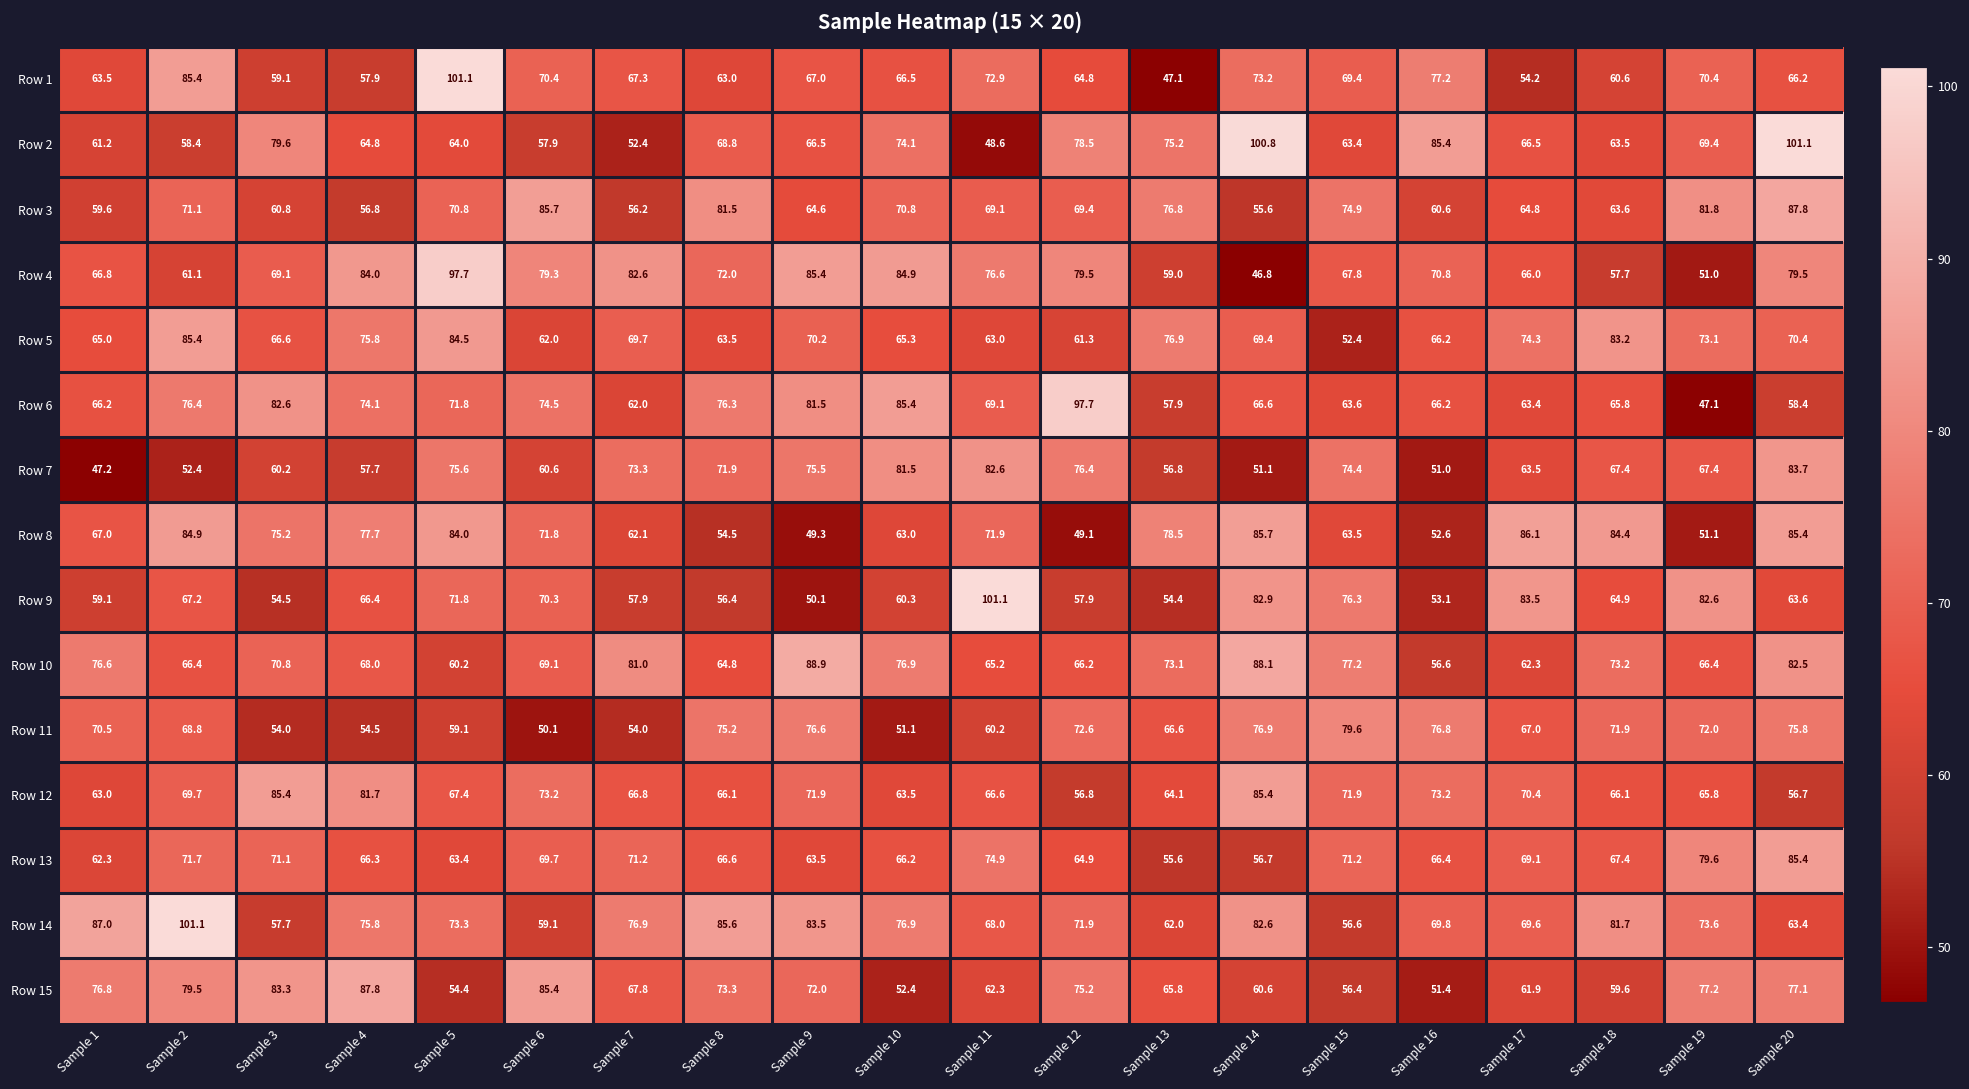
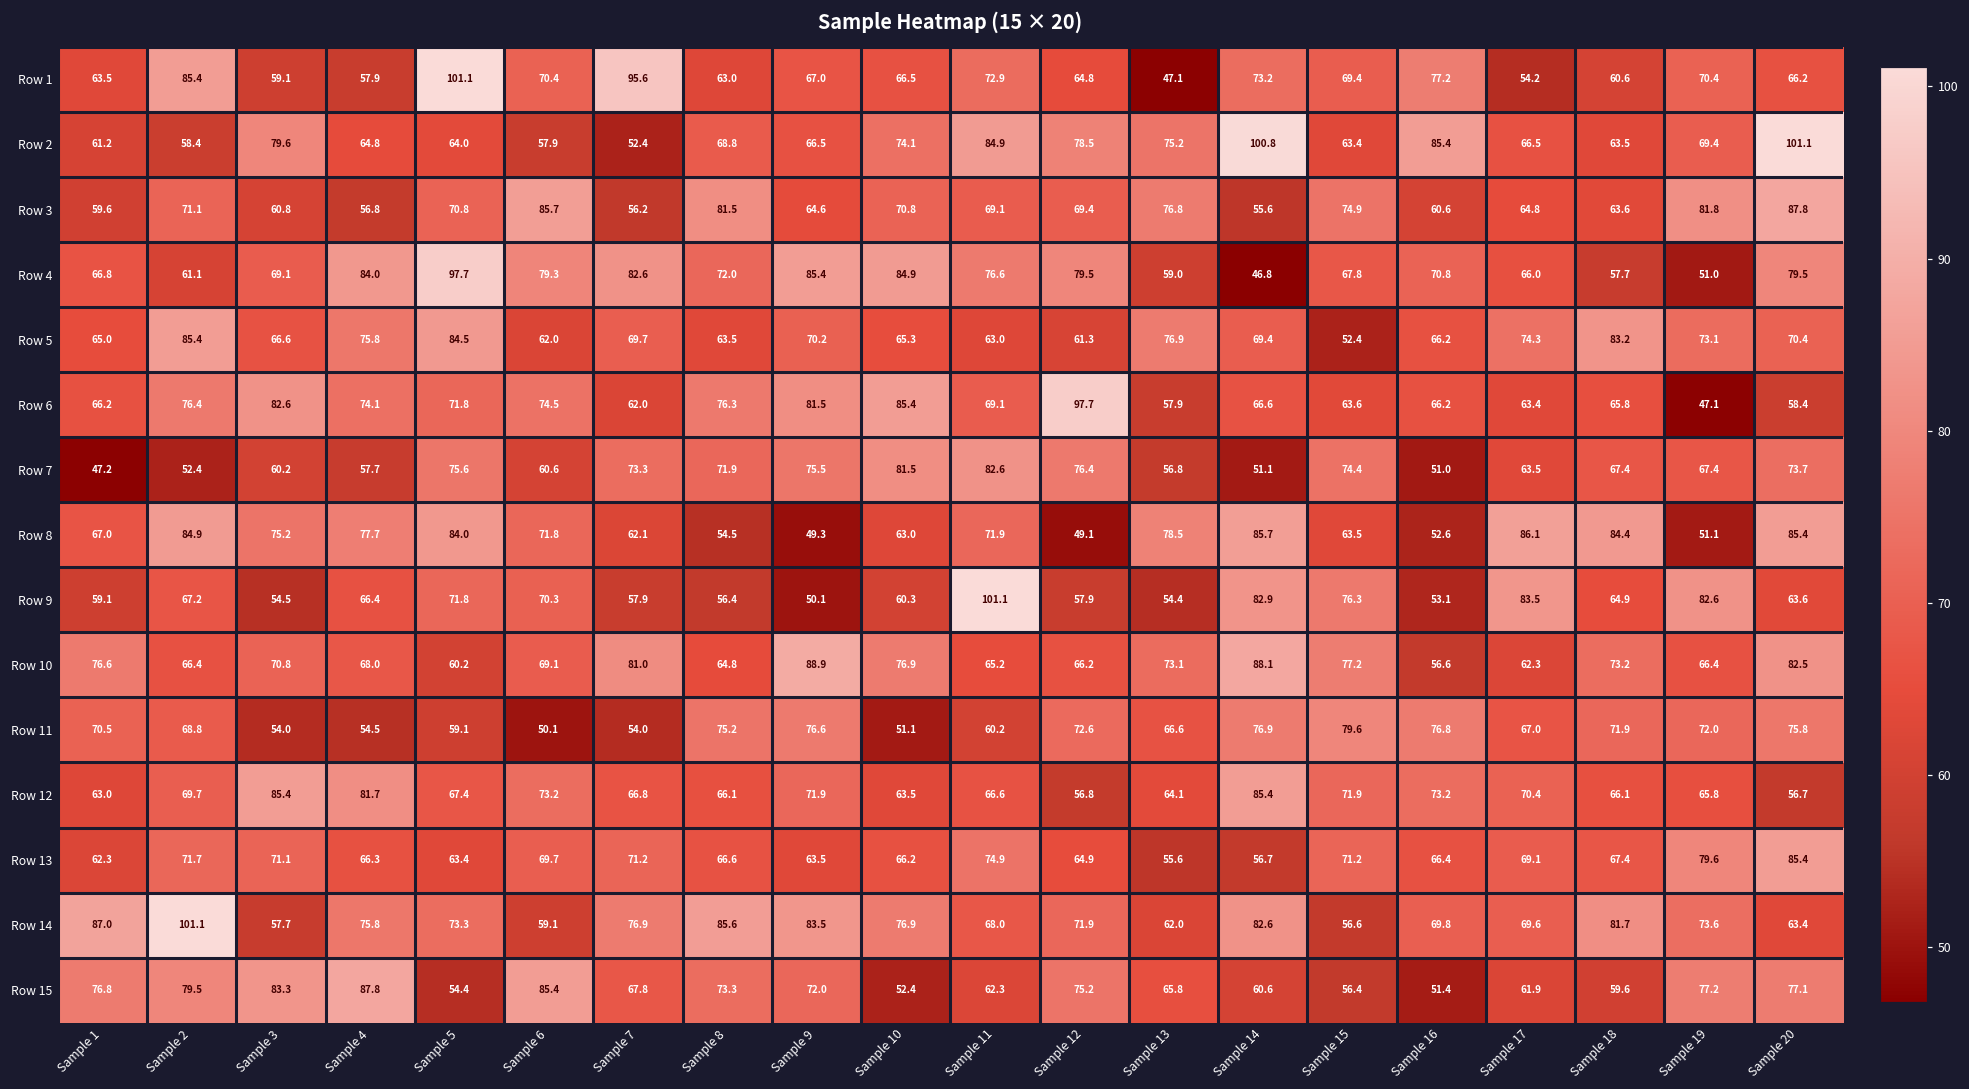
Row 1, Sample 7: 67.3 -> 95.6
Row 2, Sample 11: 48.6 -> 84.9
Row 7, Sample 20: 83.7 -> 73.7
